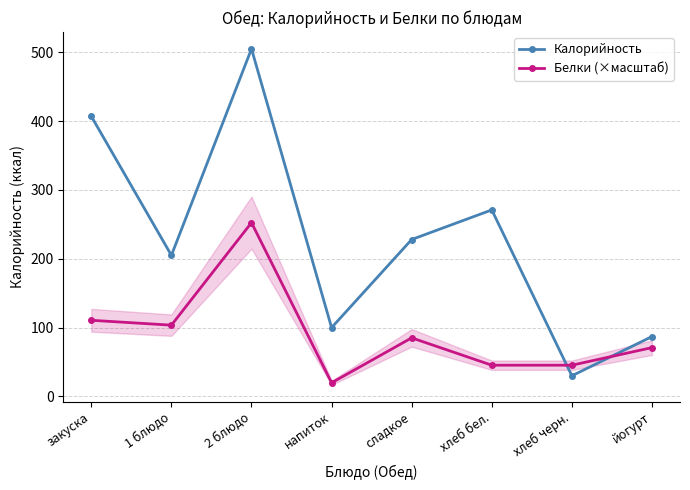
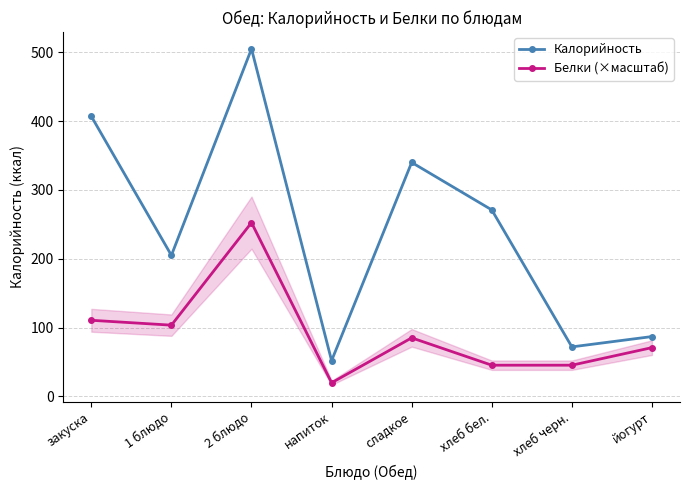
Калорийность, напиток: 100 -> 50
Калорийность, сладкое: 230 -> 340
Калорийность, хлеб черн.: 30 -> 70
